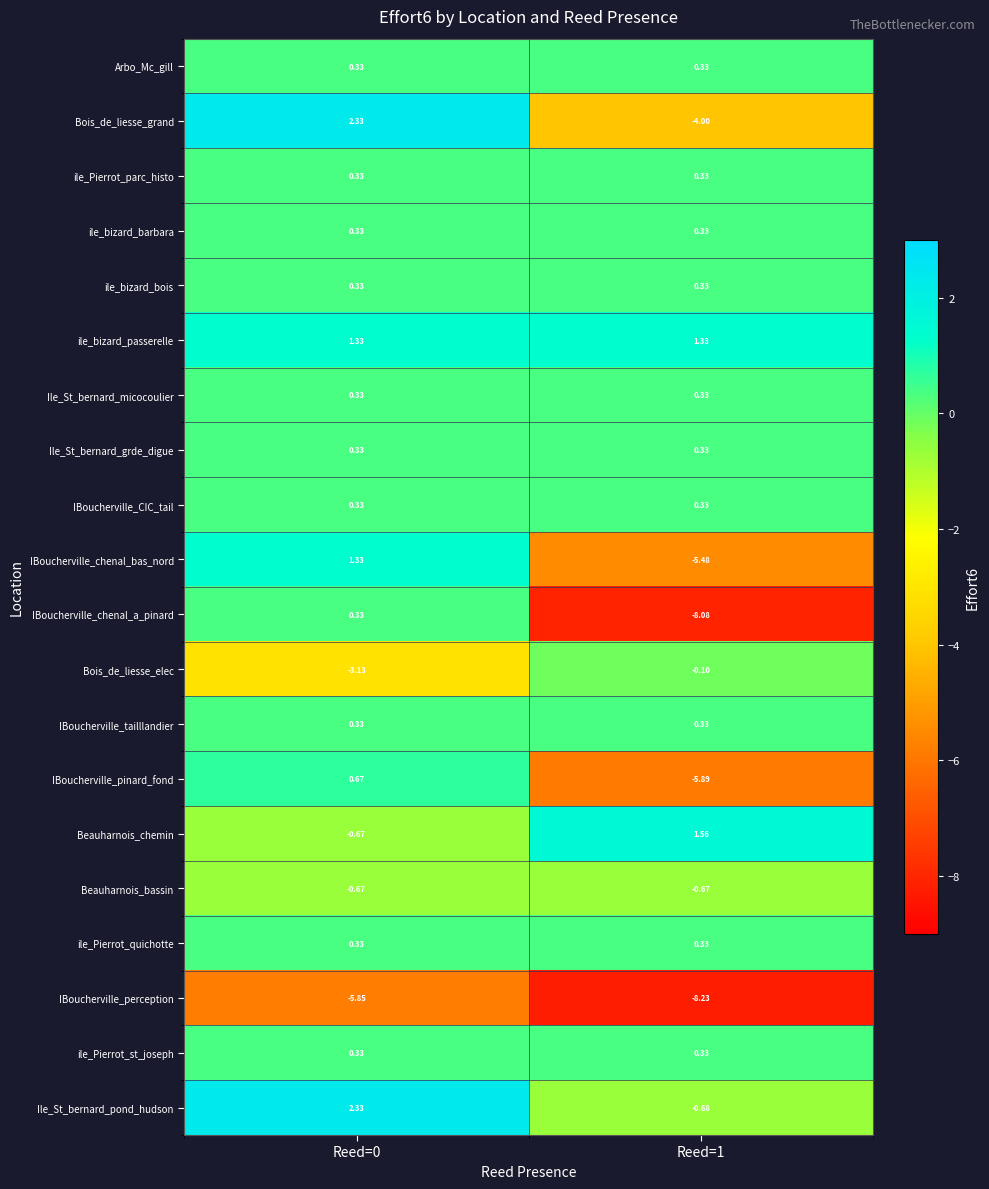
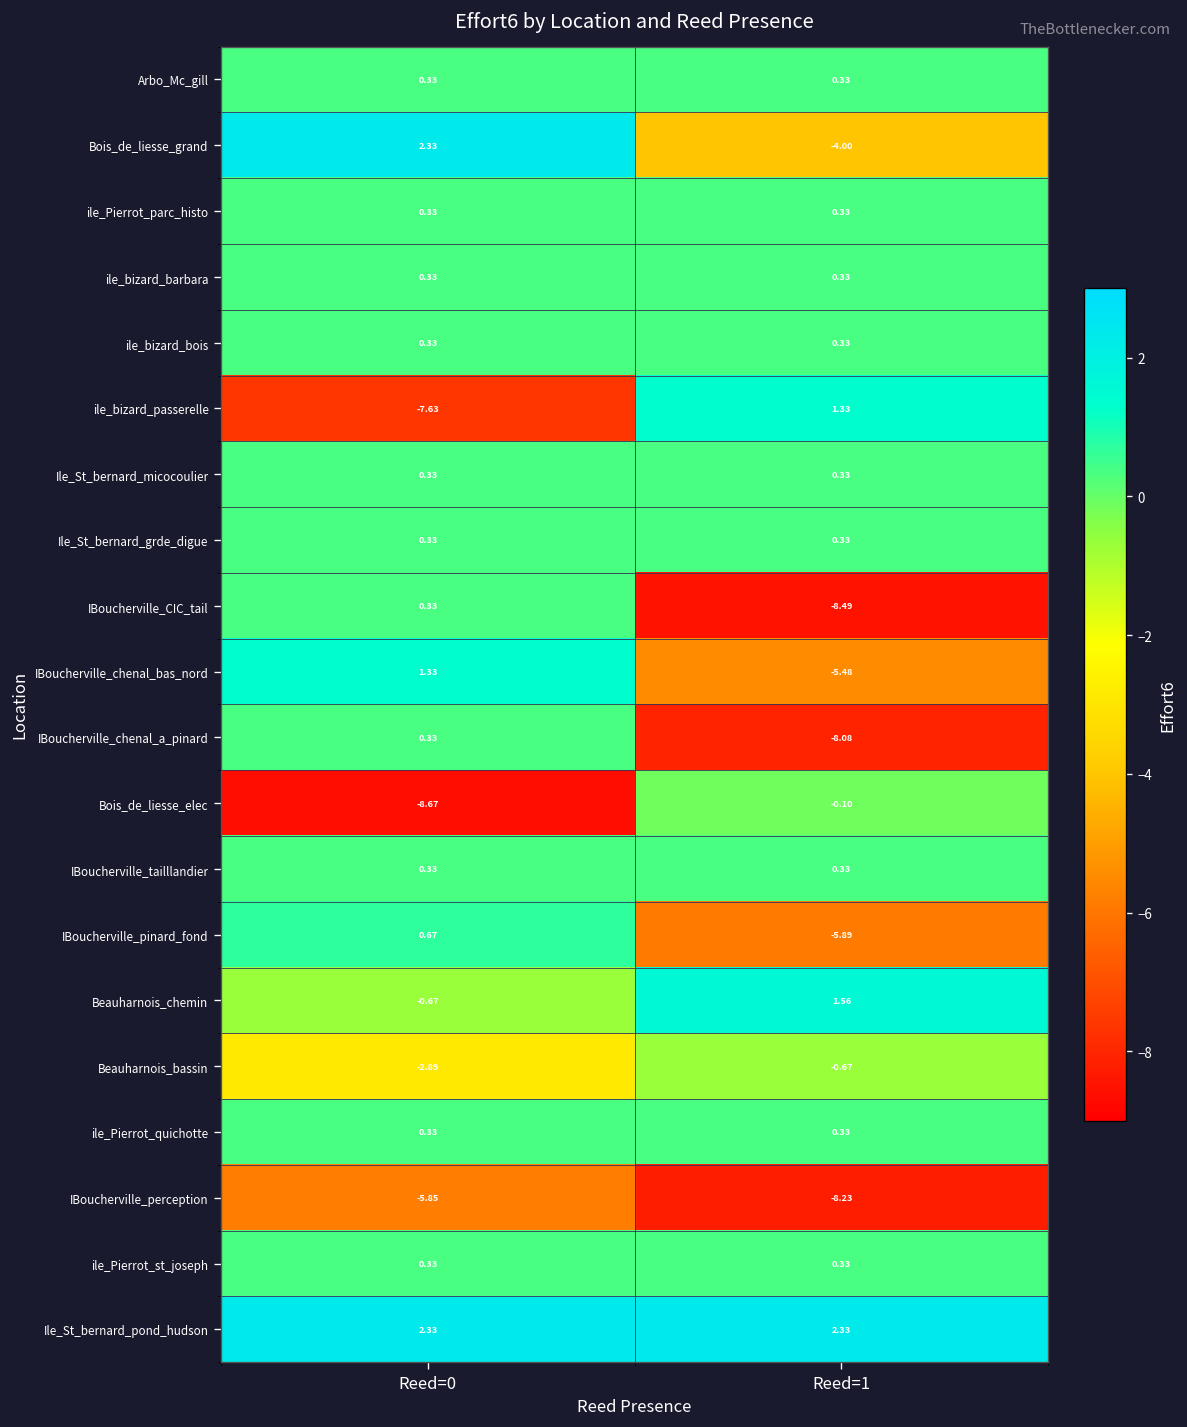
ile_bizard_passerelle, Reed=0: 1.33 -> -7.63
IBoucherville_CIC_tail, Reed=1: 0.33 -> -8.49
Bois_de_liesse_elec, Reed=0: -3.13 -> -8.67
Beauharnois_bassin, Reed=0: -0.67 -> -2.89
Ile_St_bernard_pond_hudson, Reed=1: -0.68 -> 2.33
